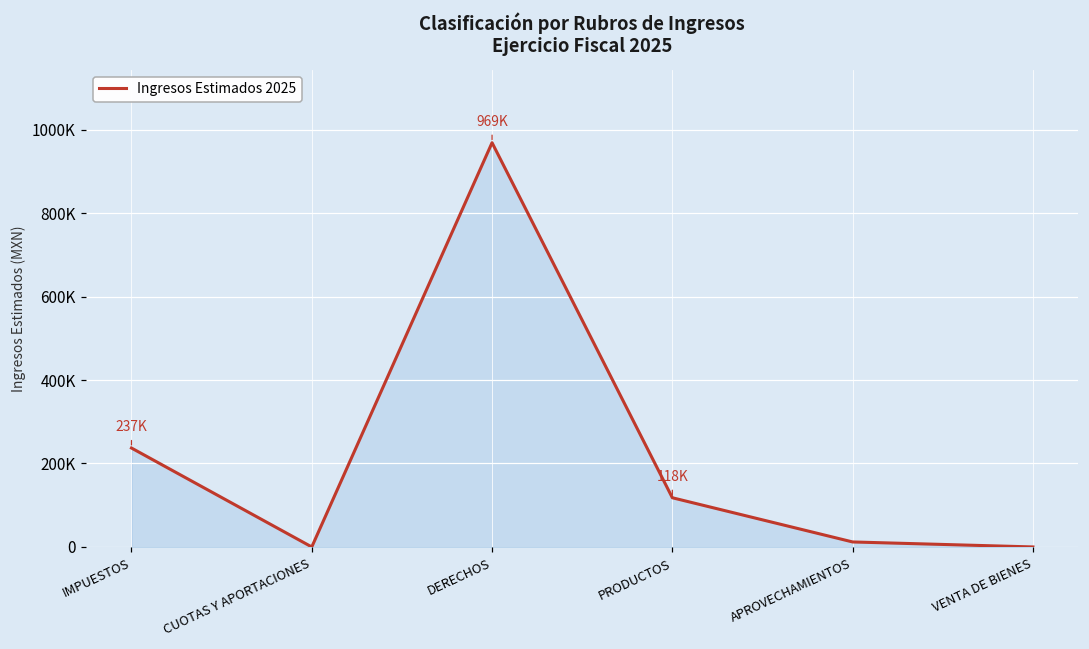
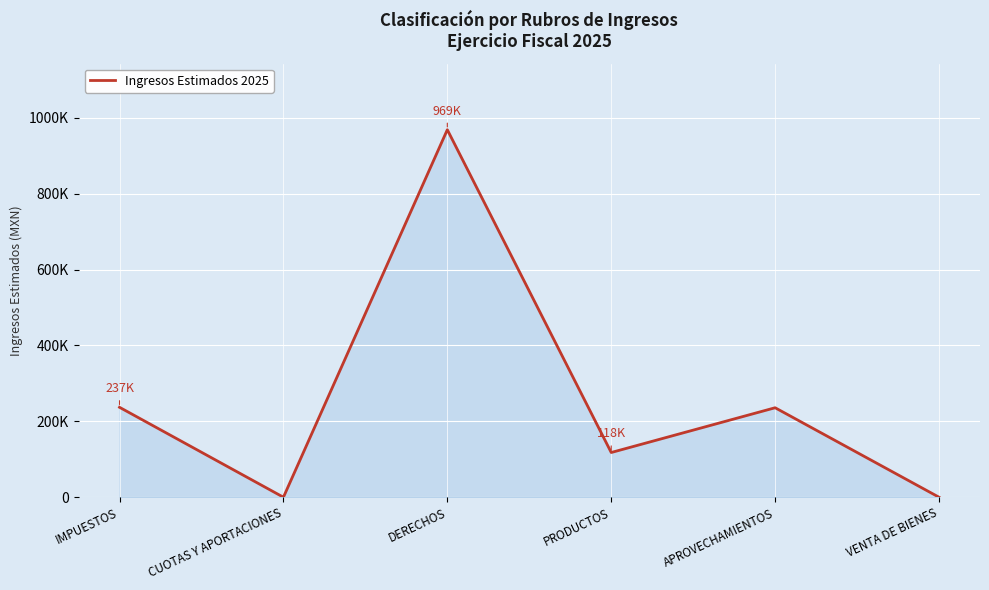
APROVECHAMIENTOS: 10000 -> 240000
